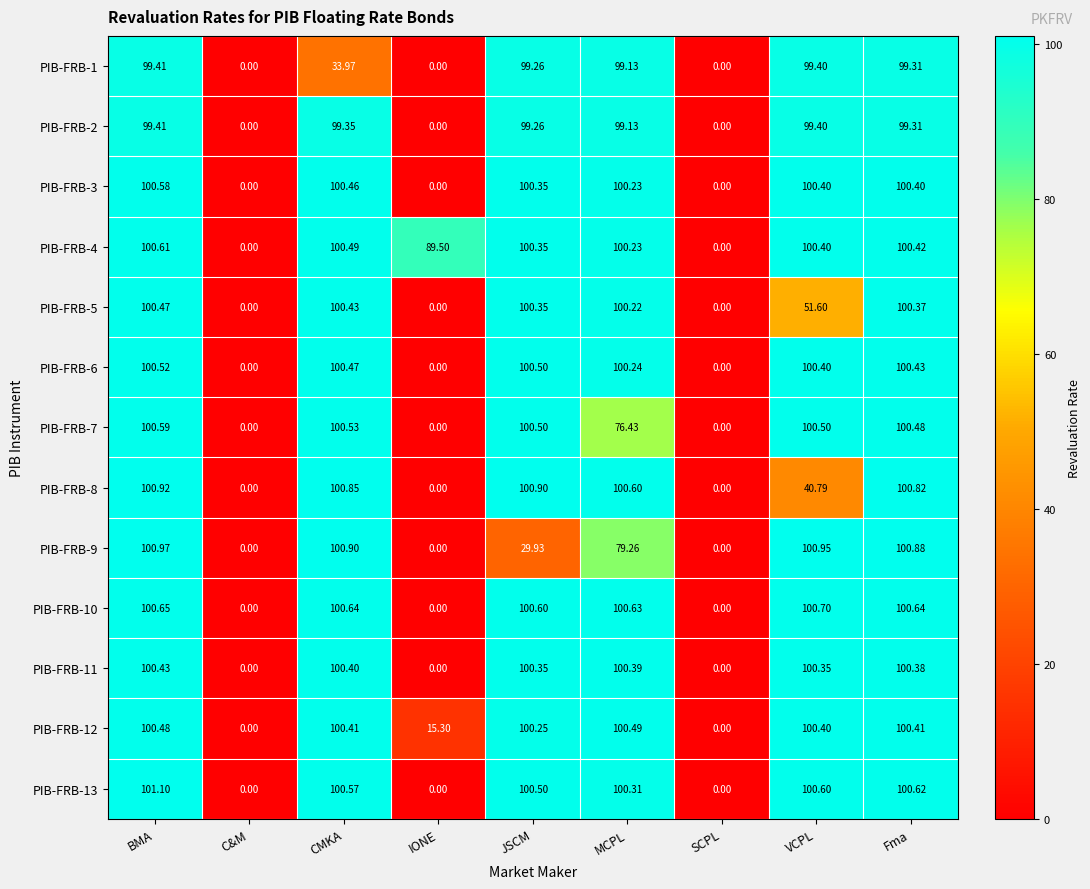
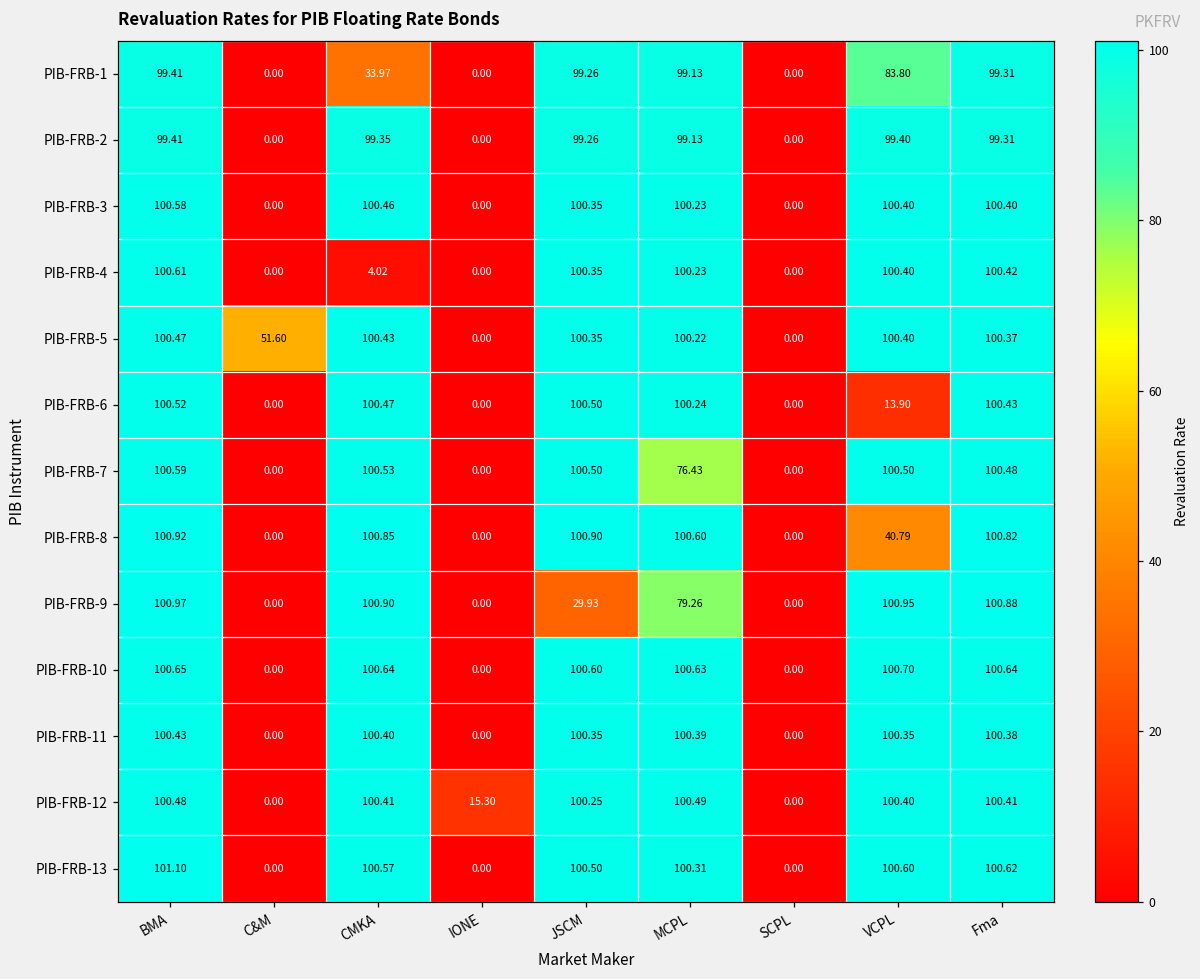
PIB-FRB-1, VCPL: 99.40 -> 83.80
PIB-FRB-4, CMKA: 100.49 -> 4.02
PIB-FRB-4, IONE: 89.50 -> 0.00
PIB-FRB-5, C&M: 0.00 -> 51.60
PIB-FRB-5, VCPL: 51.60 -> 100.40
PIB-FRB-6, VCPL: 100.40 -> 13.90
